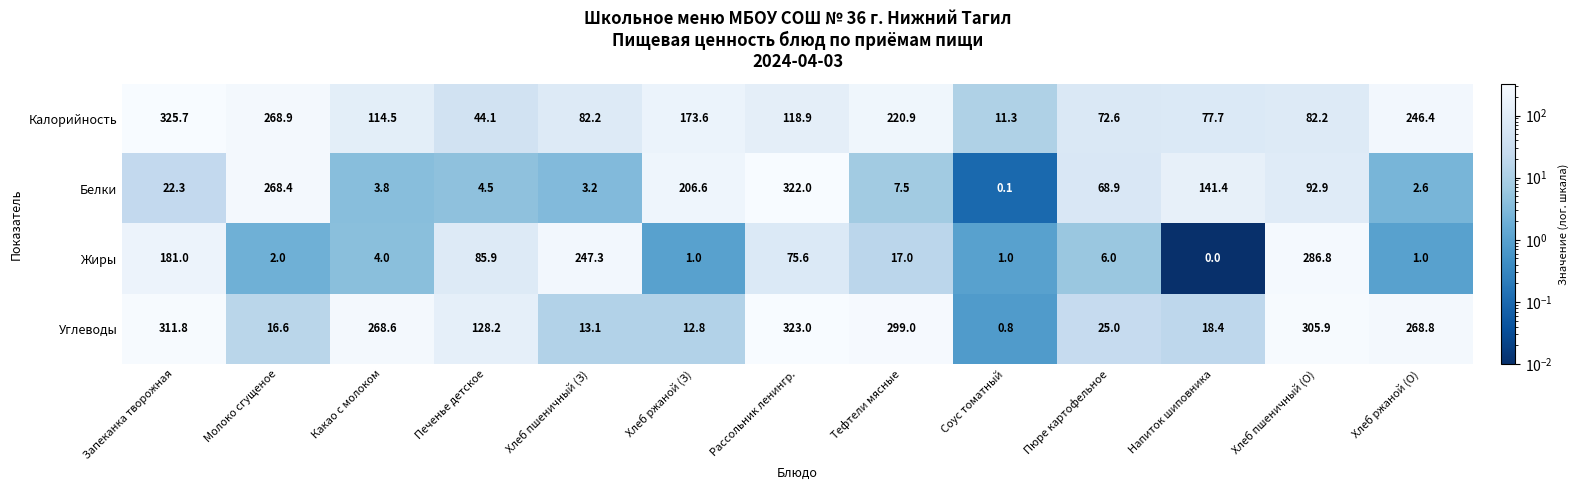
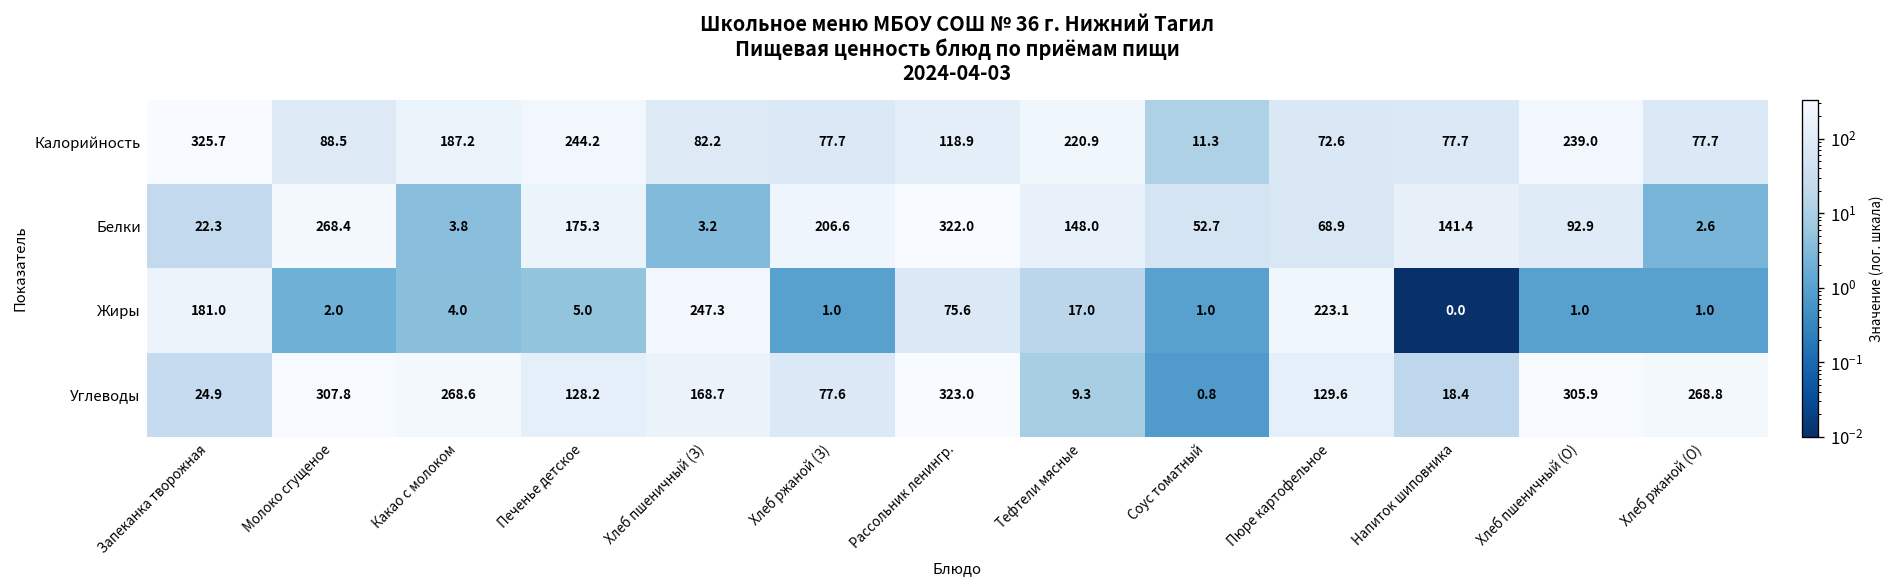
Калорийность, Молоко сгущеное: 268.9 -> 88.5
Калорийность, Какао с молоком: 114.5 -> 187.2
Калорийность, Печенье детское: 44.1 -> 244.2
Калорийность, Хлеб ржаной (З): 173.6 -> 77.7
Калорийность, Хлеб пшеничный (О): 82.2 -> 239.0
Калорийность, Хлеб ржаной (О): 246.4 -> 77.7
Белки, Печенье детское: 4.5 -> 175.3
Белки, Тефтели мясные: 7.5 -> 148.0
Белки, Соус томатный: 0.1 -> 52.7
Жиры, Печенье детское: 85.9 -> 5.0
Жиры, Пюре картофельное: 6.0 -> 223.1
Жиры, Хлеб пшеничный (О): 286.8 -> 1.0
Углеводы, Запеканка творожная: 311.8 -> 24.9
Углеводы, Молоко сгущеное: 16.6 -> 307.8
Углеводы, Хлеб пшеничный (З): 13.1 -> 168.7
Углеводы, Хлеб ржаной (З): 12.8 -> 77.6
Углеводы, Тефтели мясные: 299.0 -> 9.3
Углеводы, Пюре картофельное: 25.0 -> 129.6
